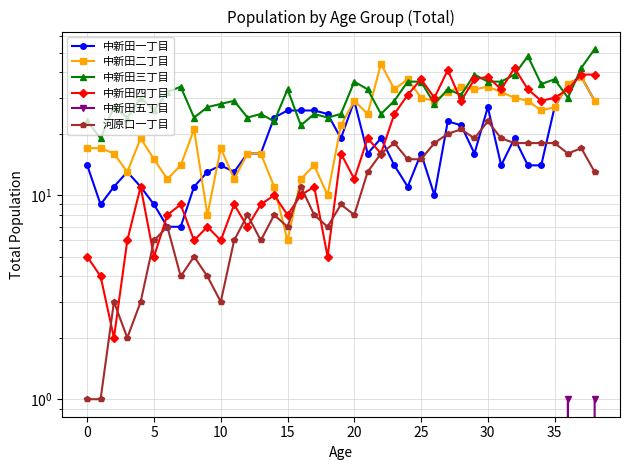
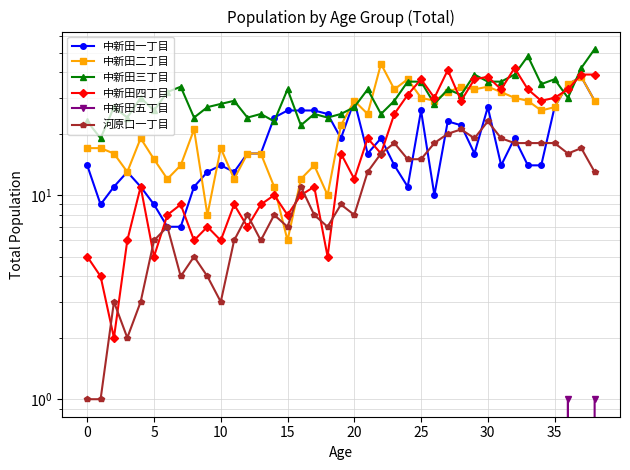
中新田三丁目, 20: 36 -> 27
中新田一丁目, 25: 16 -> 26
